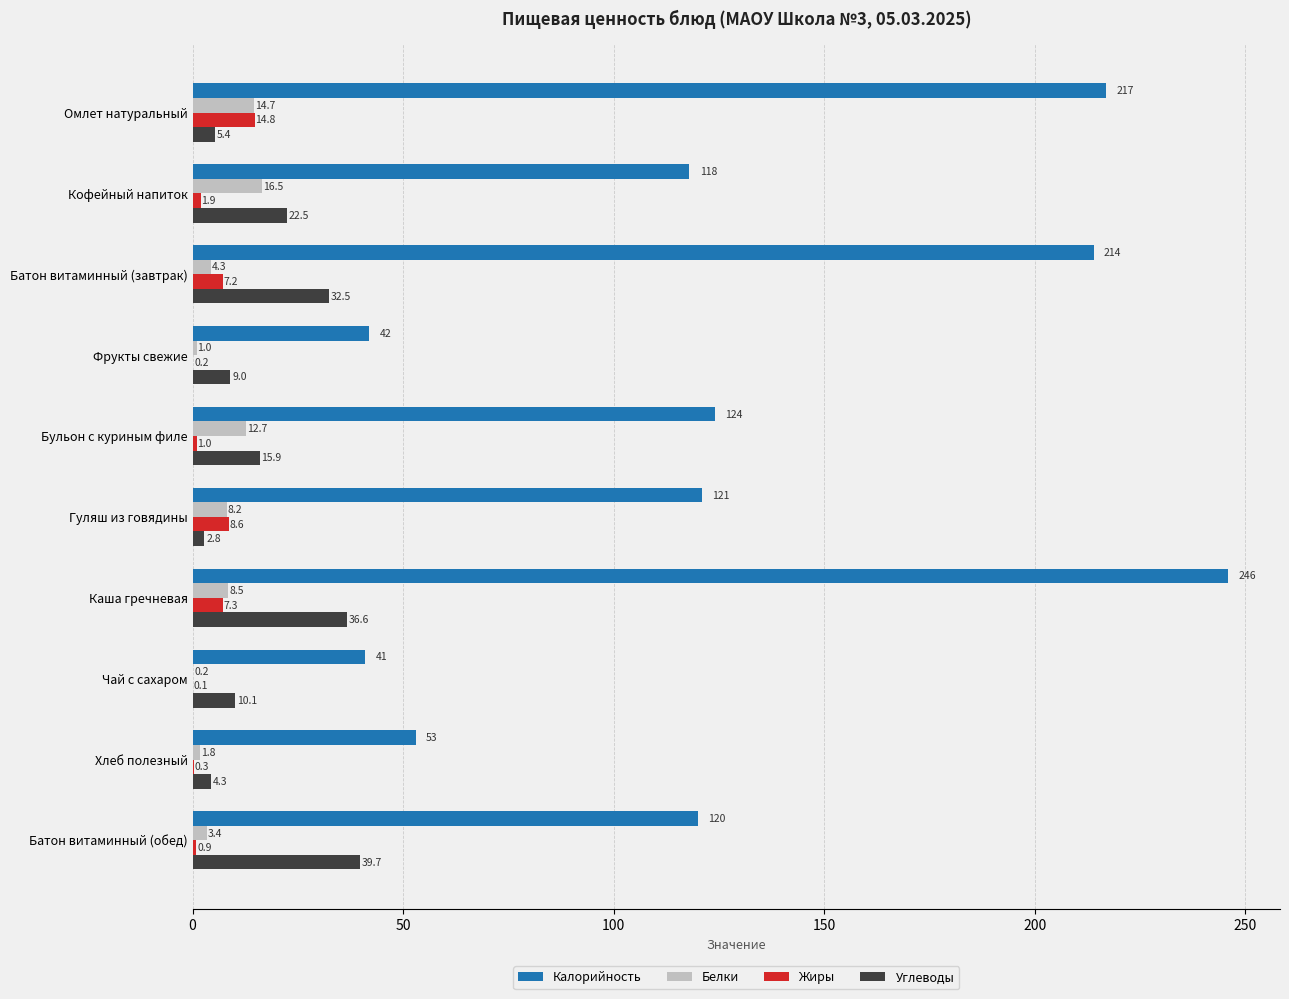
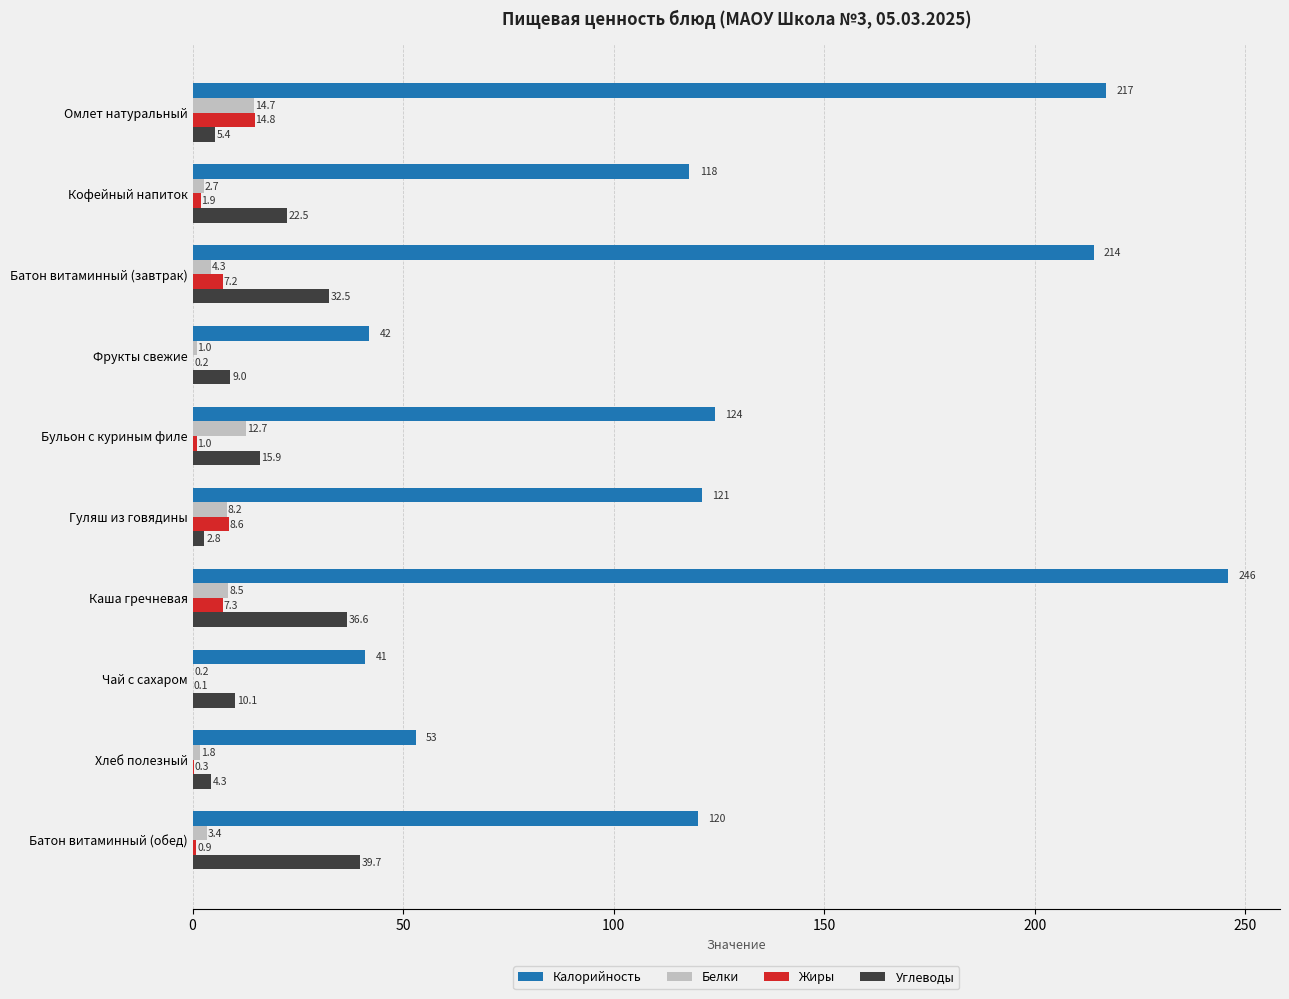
Белки, Кофейный напиток: 16.5 -> 2.7
